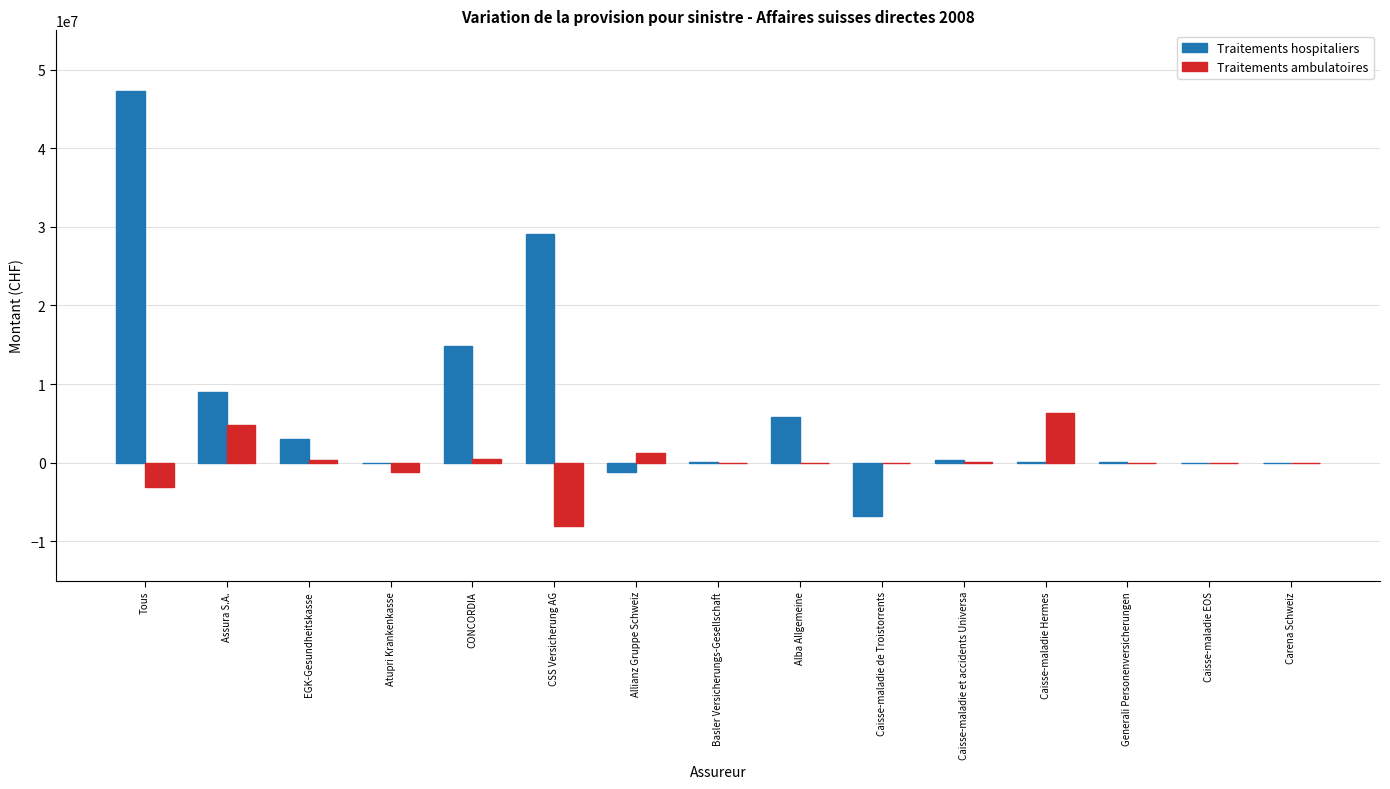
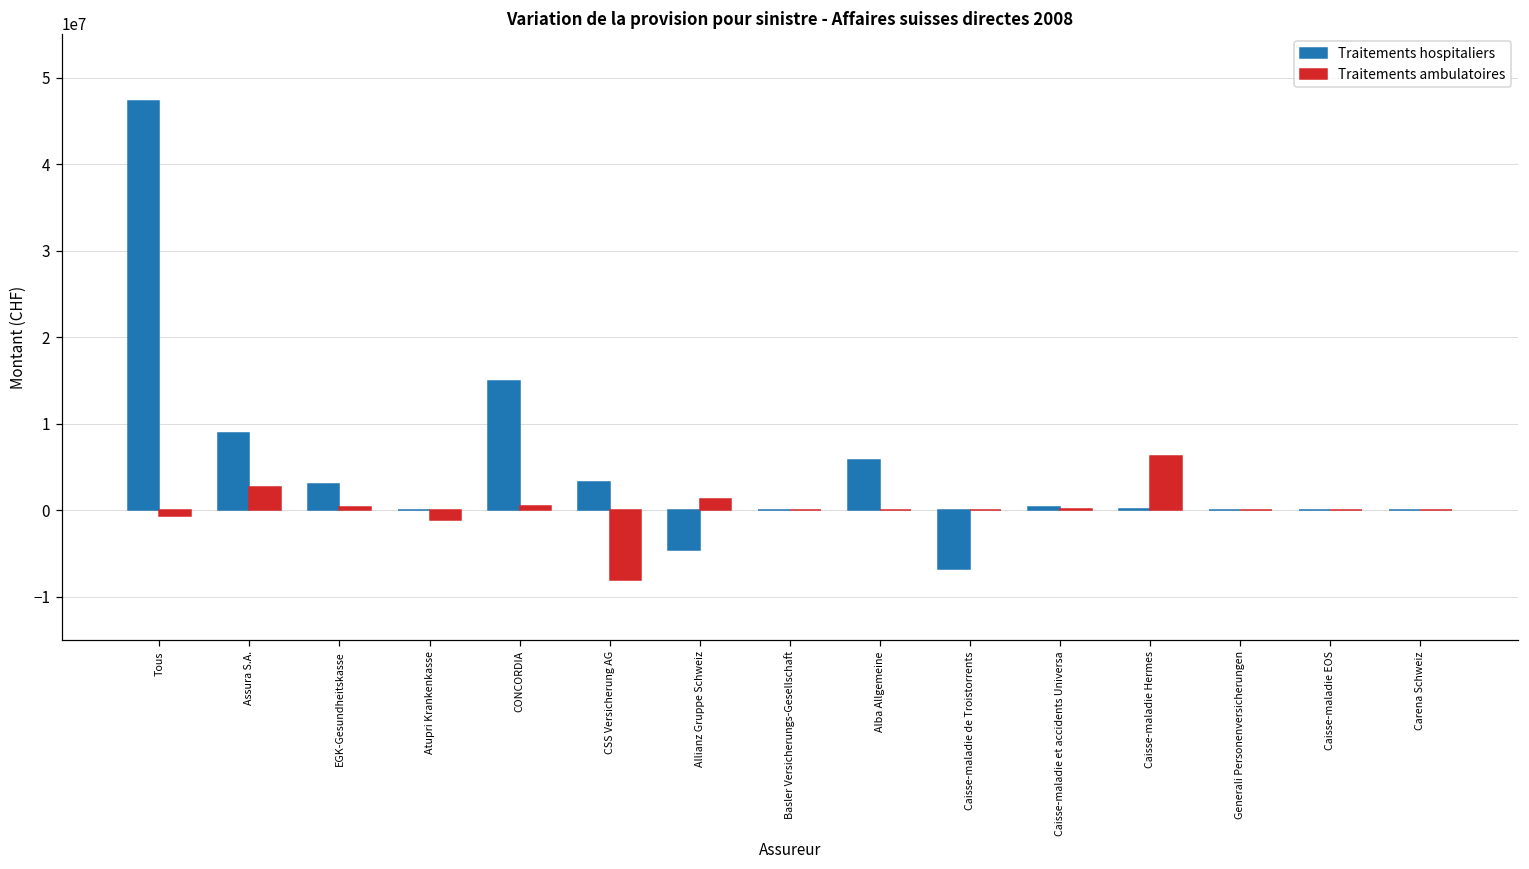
Traitements ambulatoires, Tous: -3000000 -> -1000000
Traitements ambulatoires, Assura S.A.: 5000000 -> 3000000
Traitements hospitaliers, CSS Versicherung AG: 29000000 -> 3000000
Traitements hospitaliers, Allianz Gruppe Schweiz: -1000000 -> -5000000
